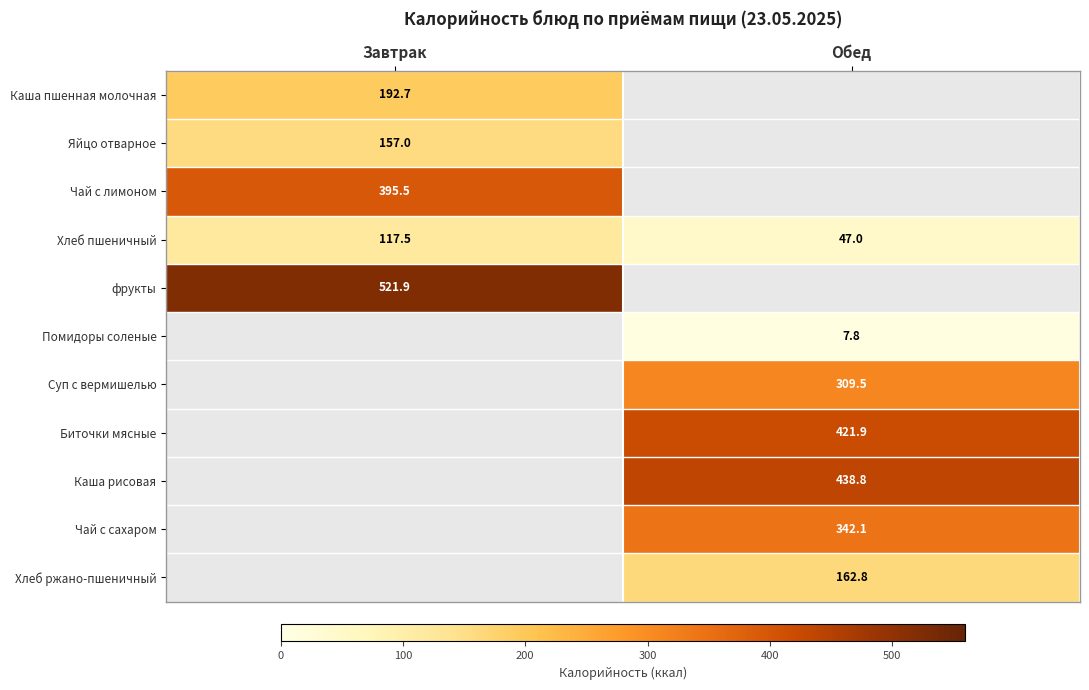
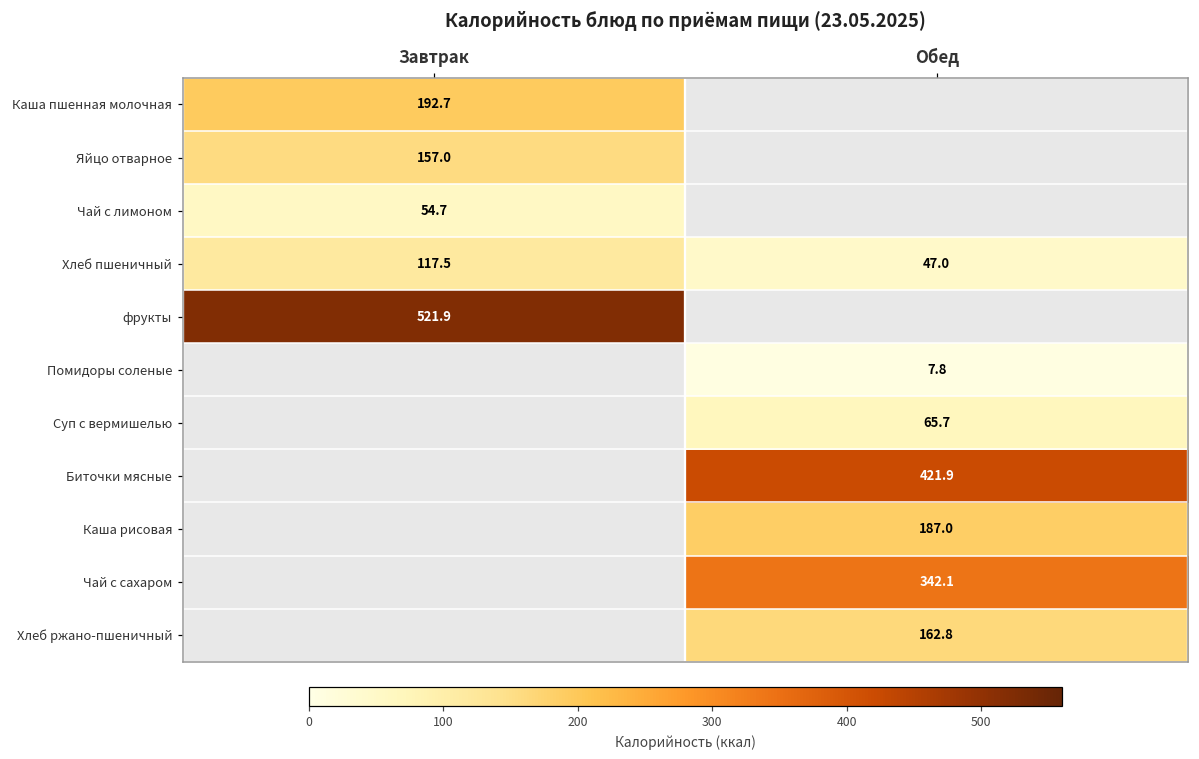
Чай с лимоном, Завтрак: 395.5 -> 54.7
Суп с вермишелью, Обед: 309.5 -> 65.7
Каша рисовая, Обед: 438.8 -> 187.0
